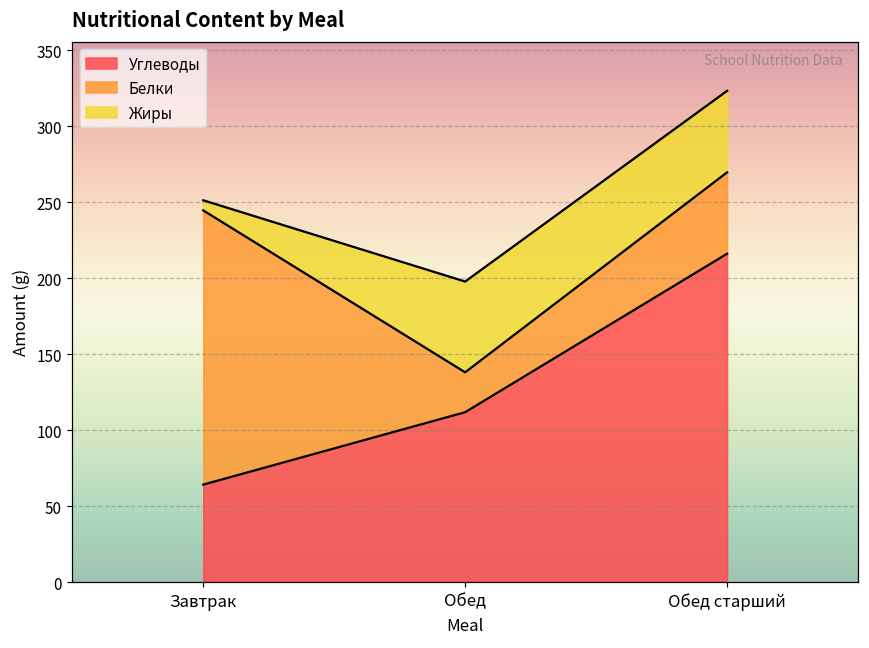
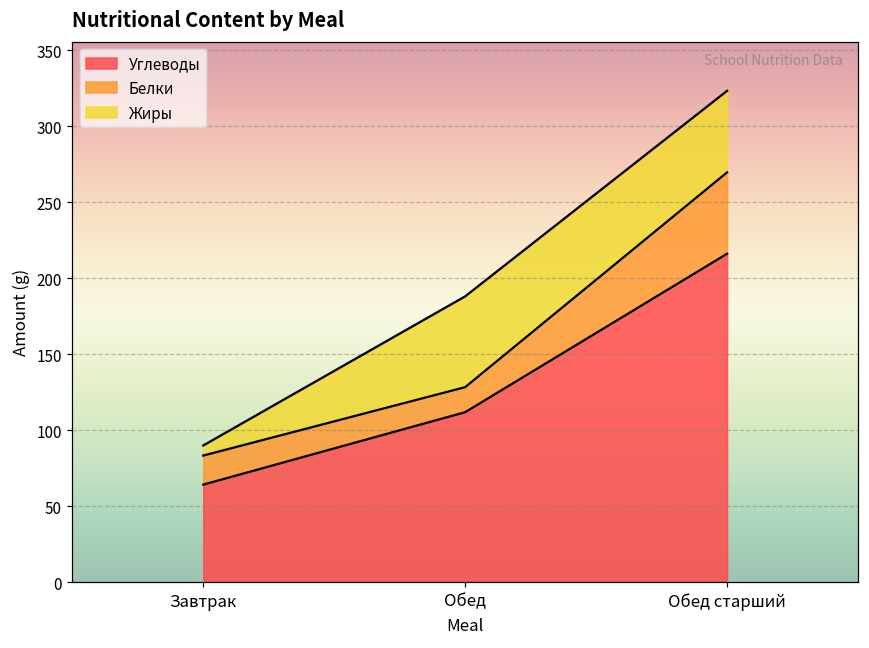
Белки, Завтрак: 180 -> 19
Белки, Обед: 26 -> 16
